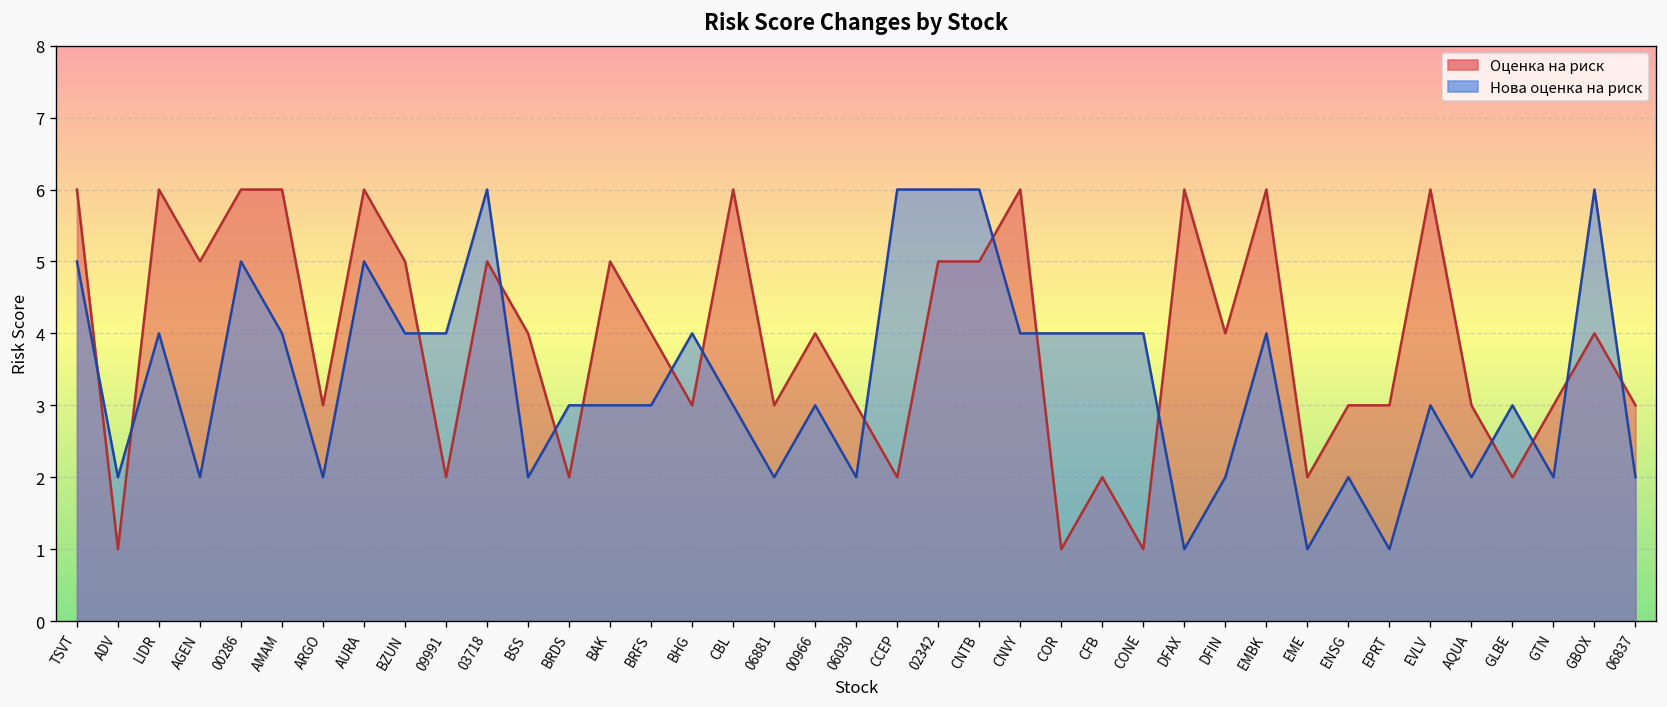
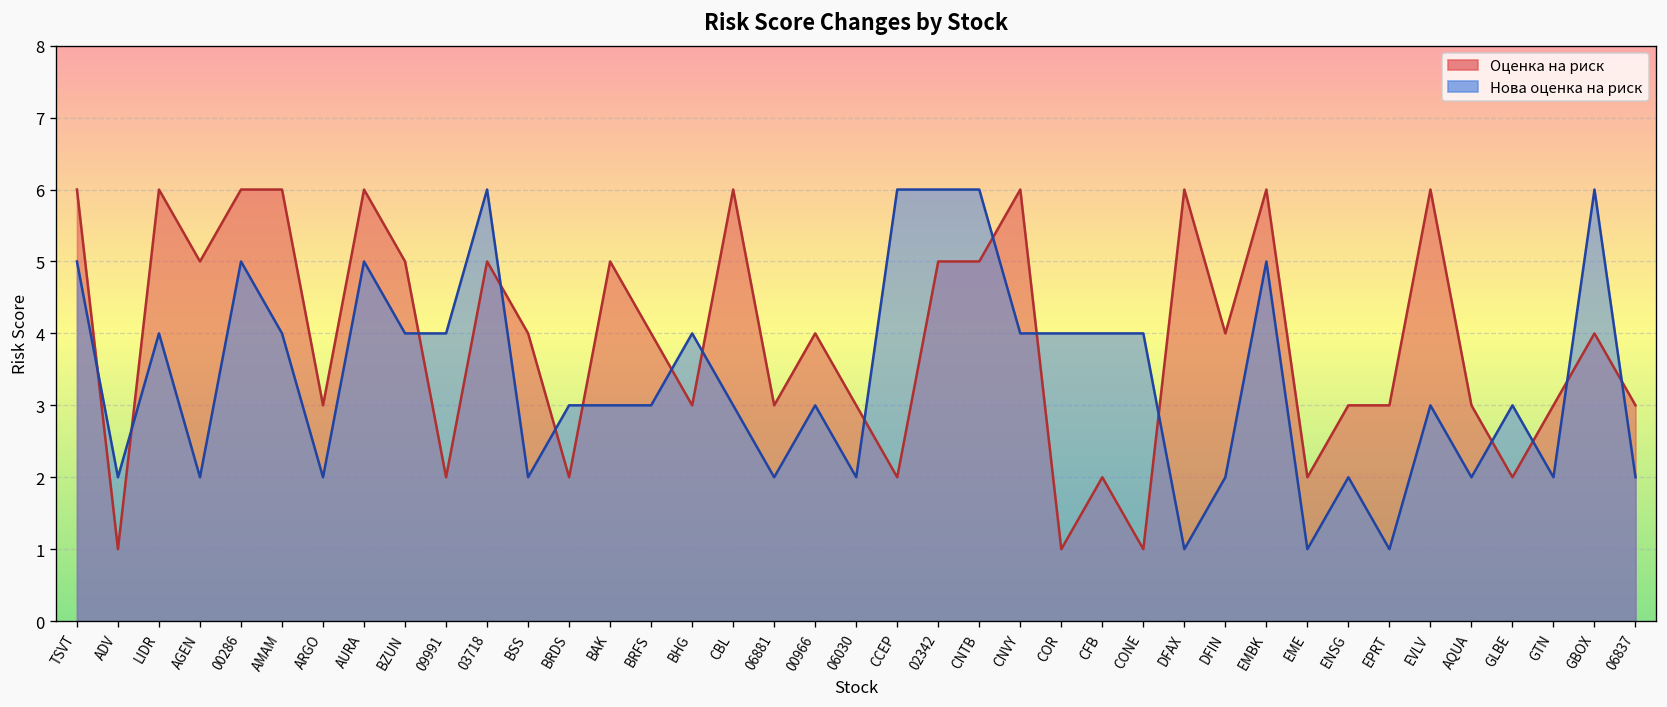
Нова оценка на риск, EMBK: 4 -> 5
